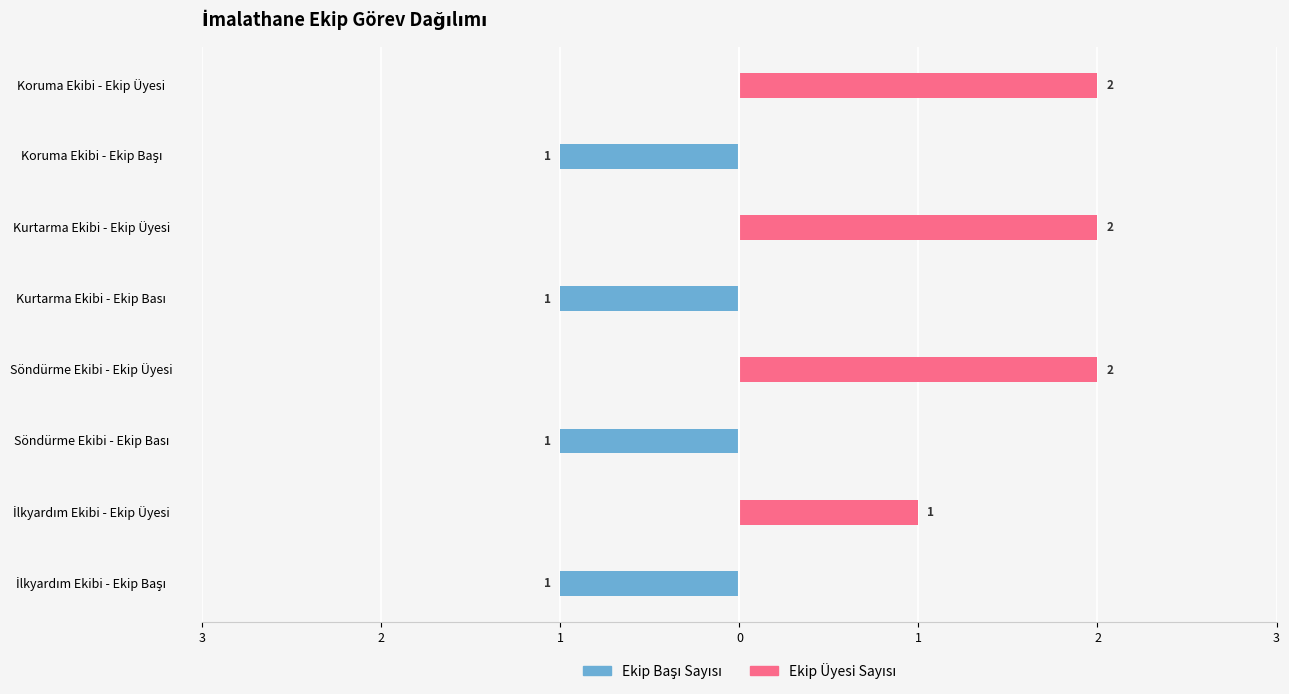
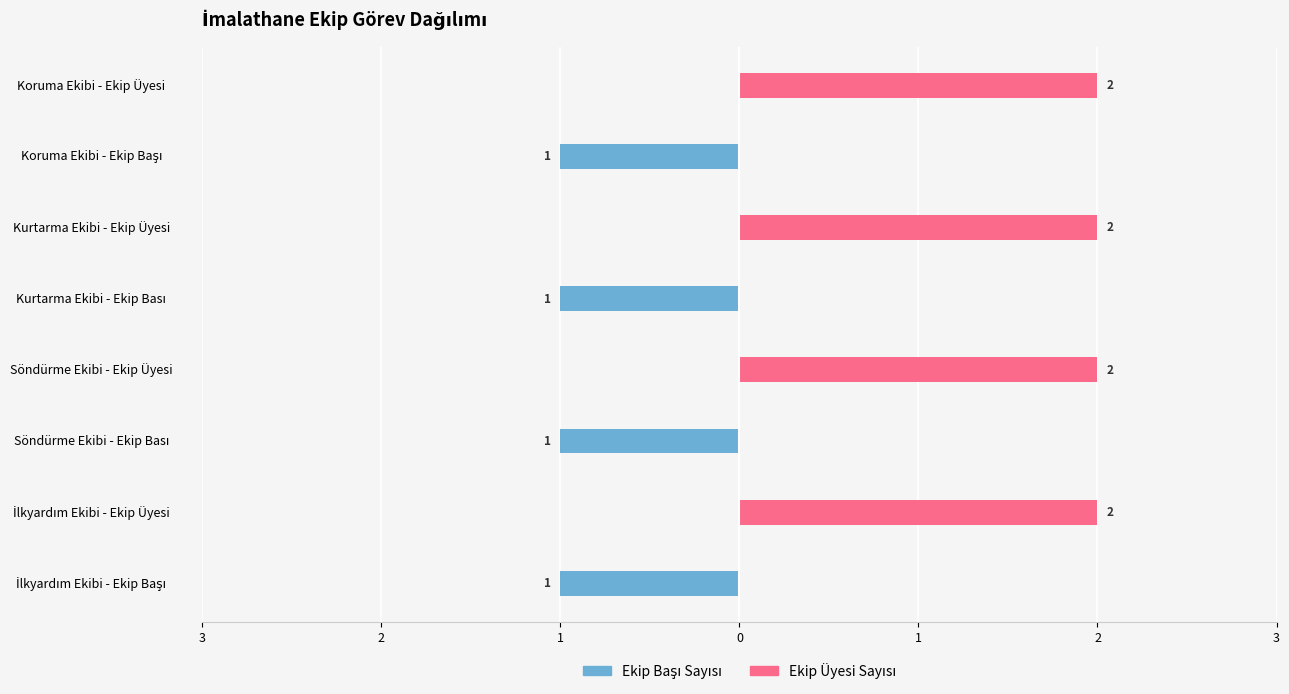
Ekip Üyesi Sayısı, İlkyardım Ekibi - Ekip Üyesi: 1 -> 2
